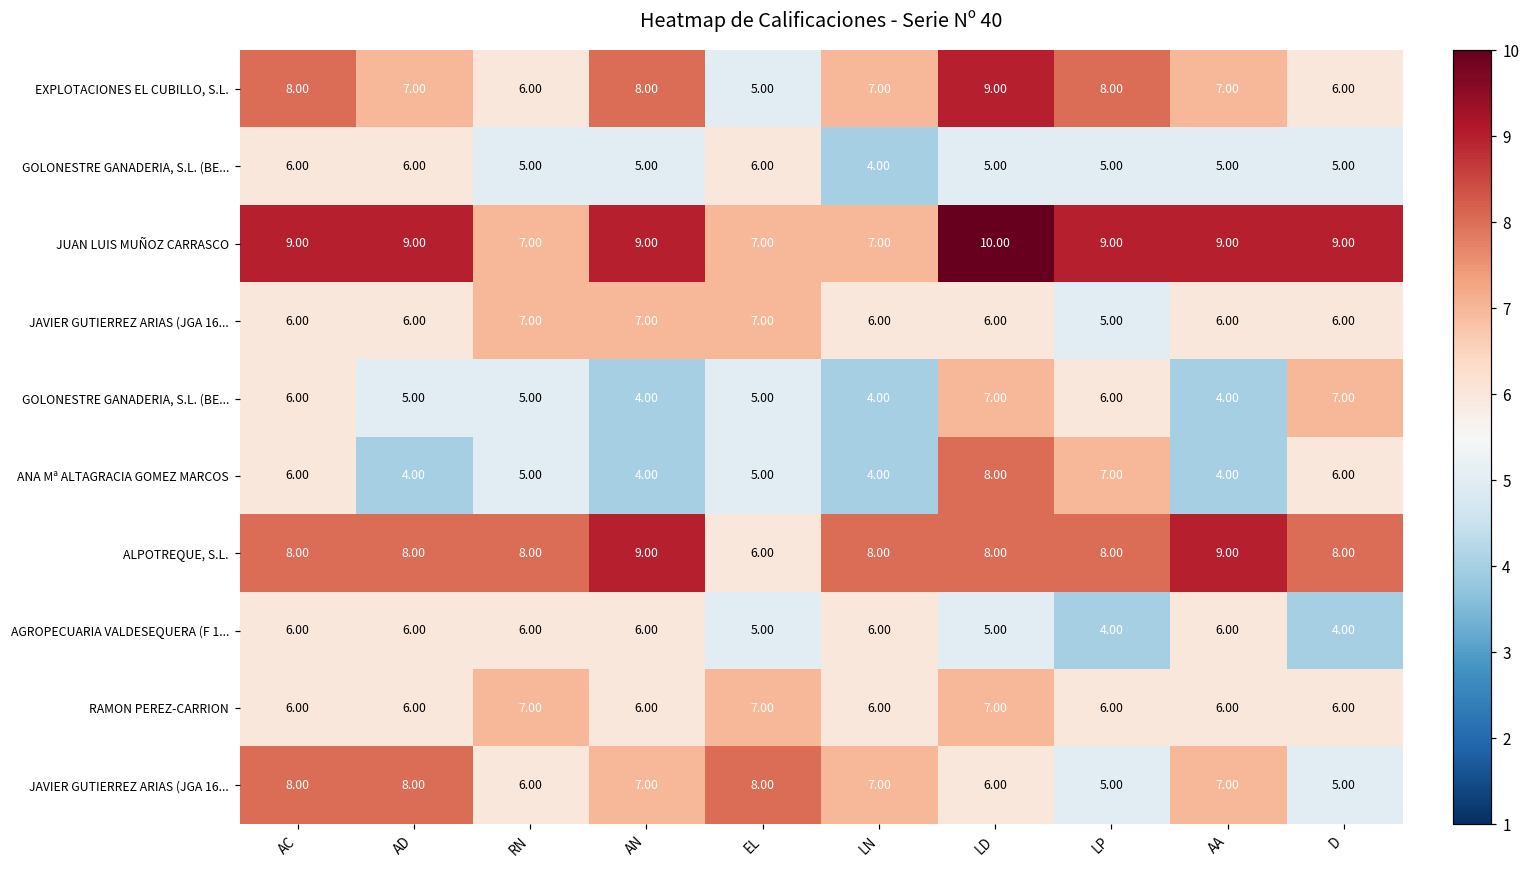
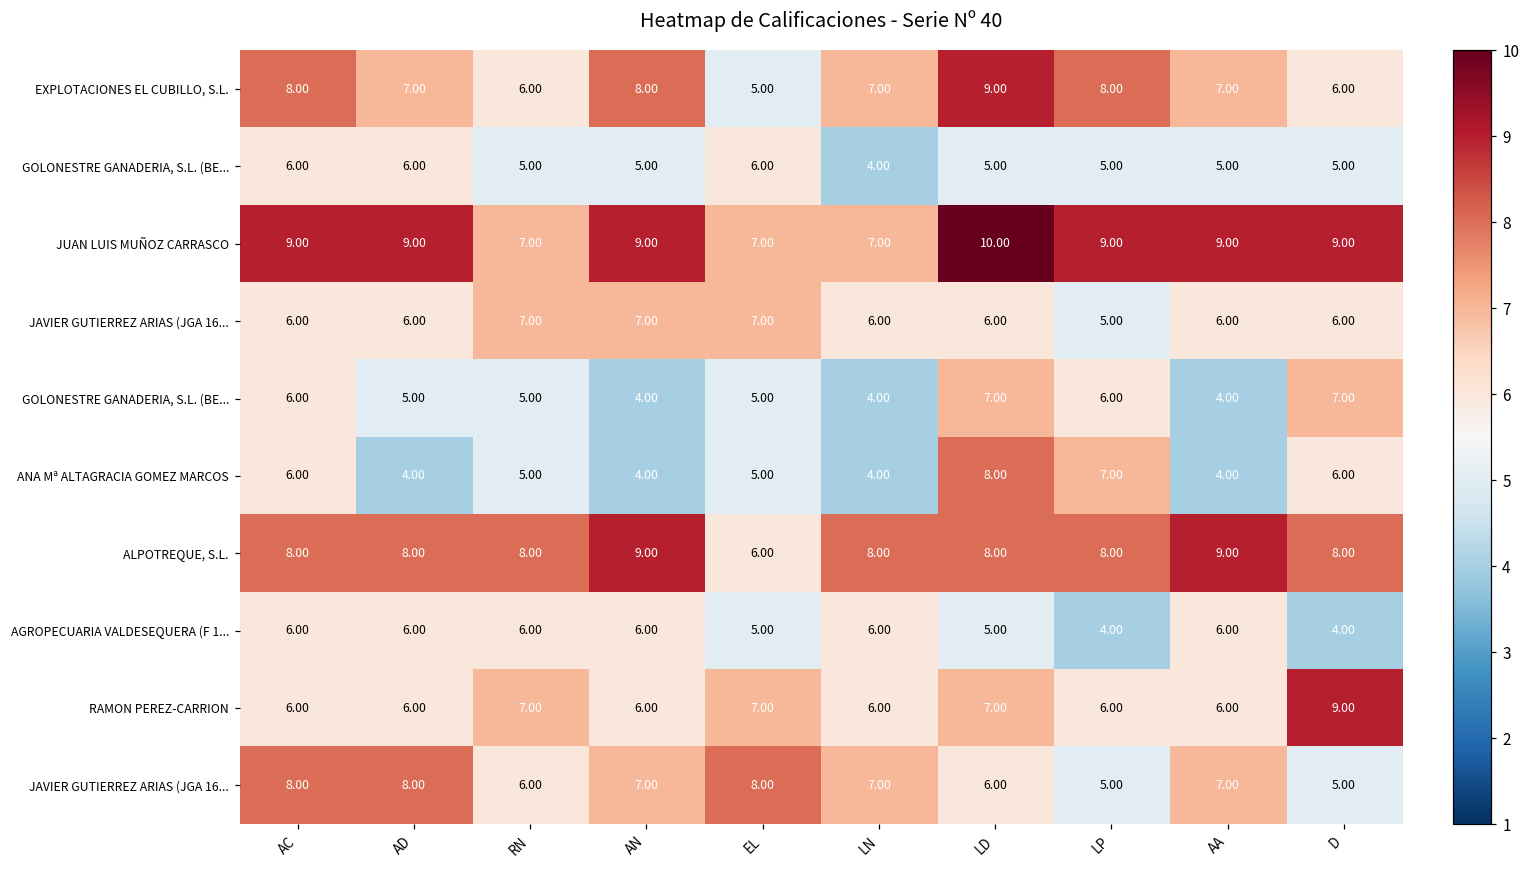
RAMON PEREZ-CARRION, D: 6.00 -> 9.00
